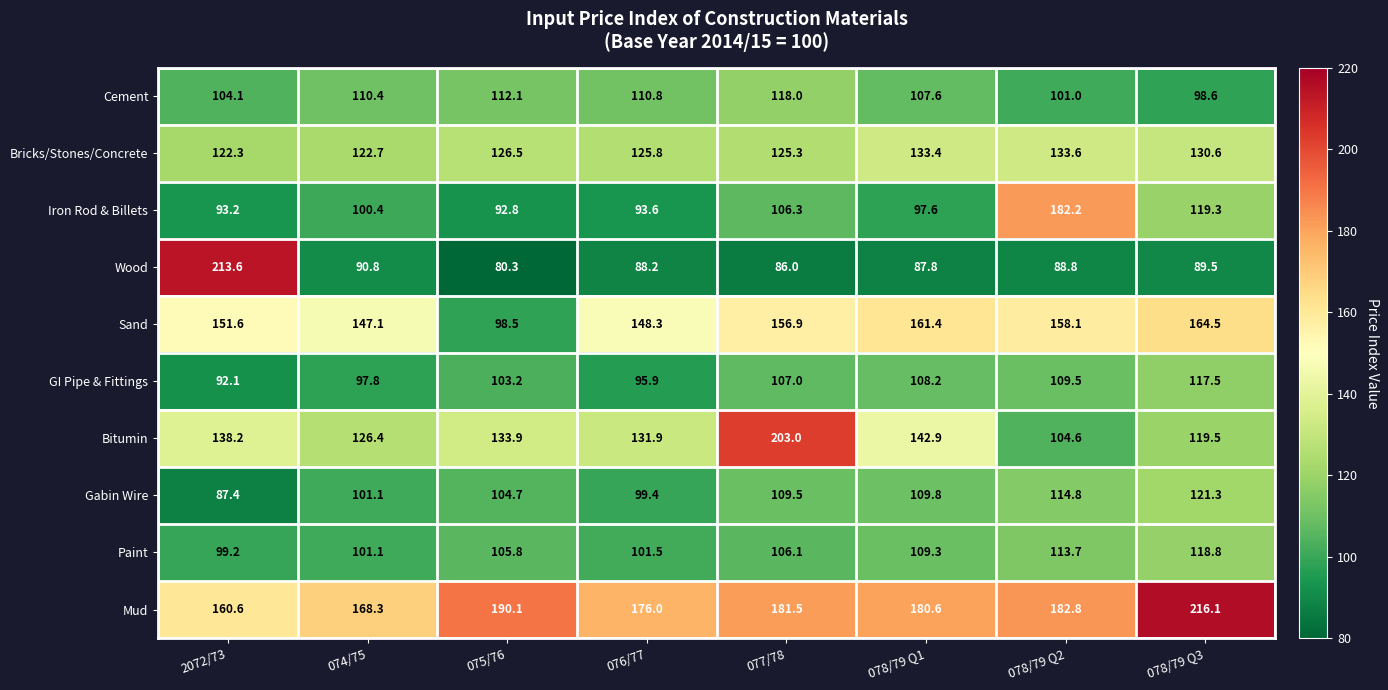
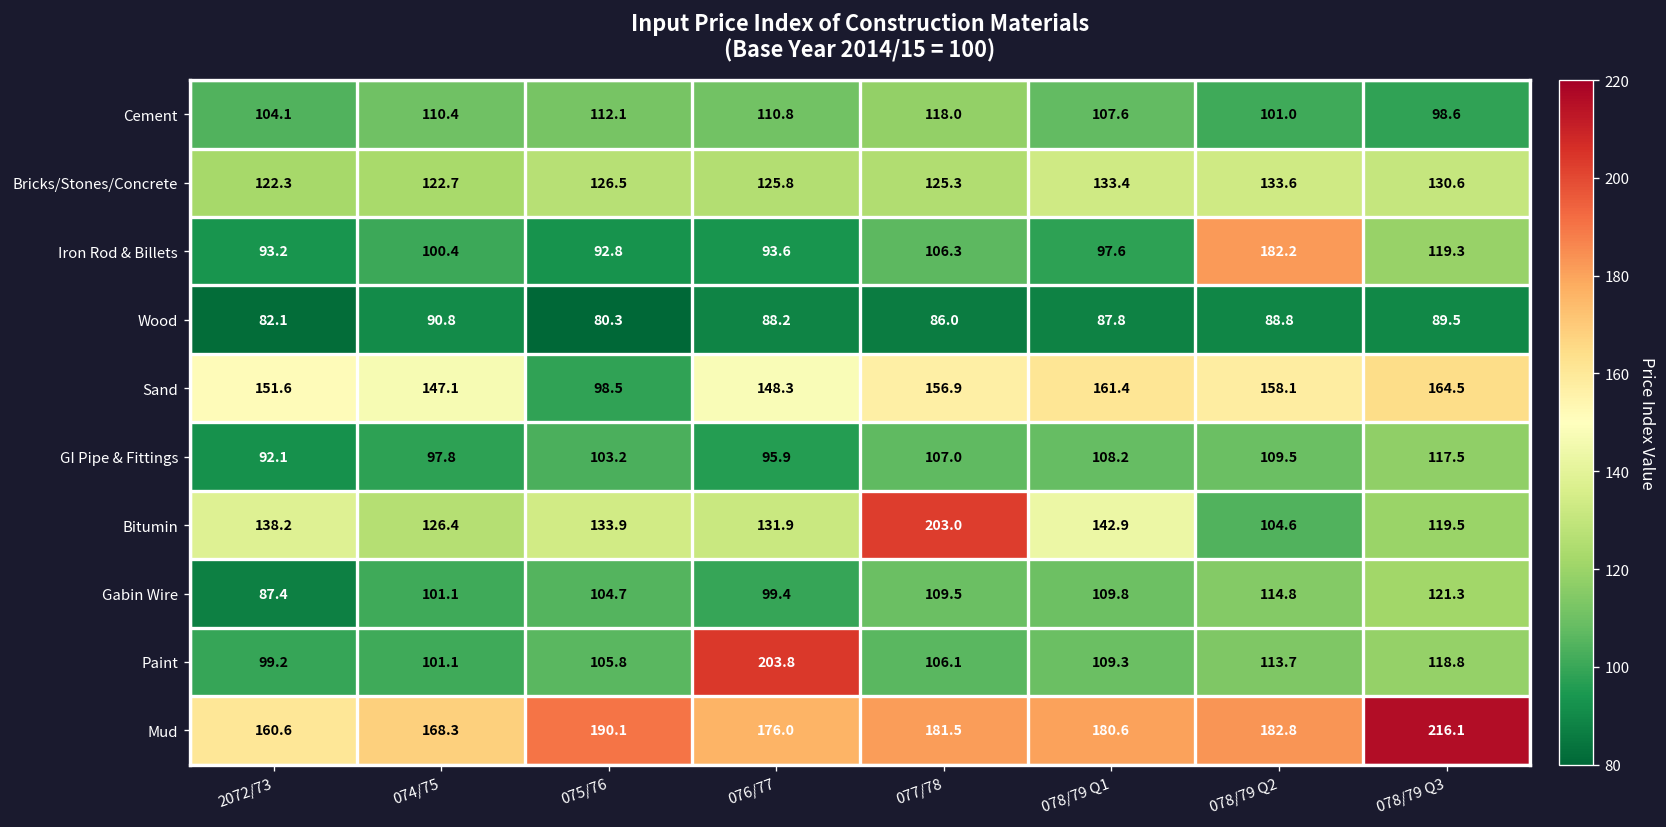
Wood, 2072/73: 213.6 -> 82.1
Paint, 076/77: 101.5 -> 203.8
